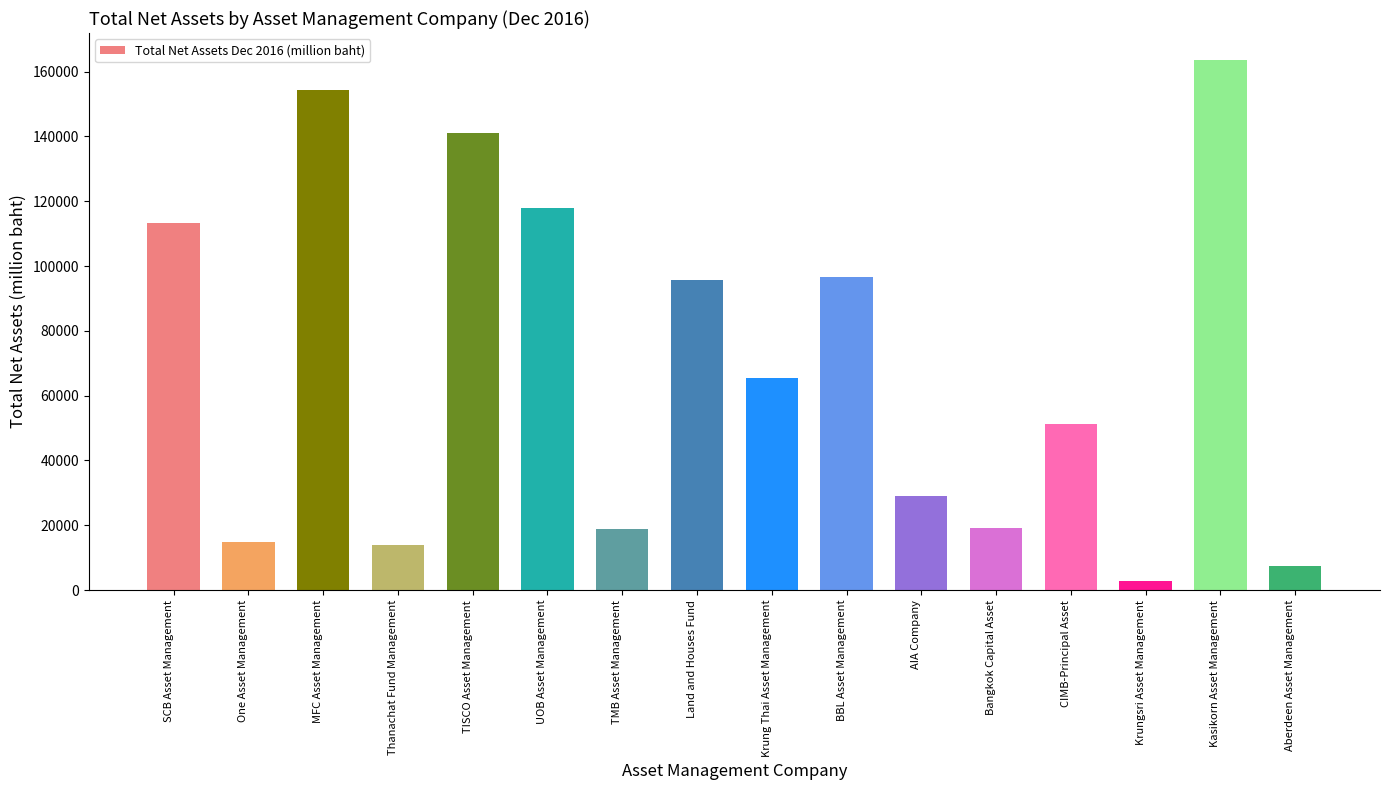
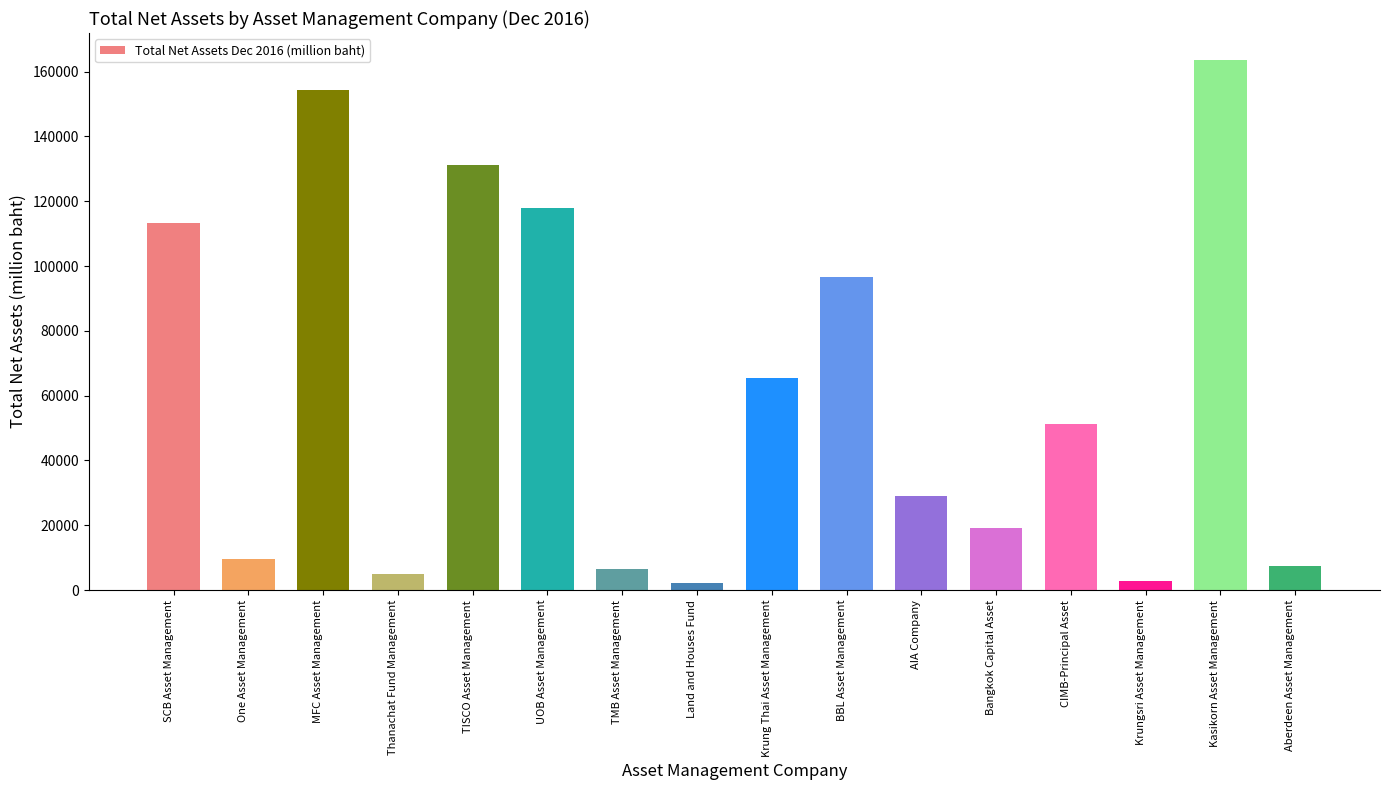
One Asset Management: 15000 -> 9000
Thanachat Fund Management: 14000 -> 5000
TISCO Asset Management: 141000 -> 131000
TMB Asset Management: 19000 -> 6000
Land and Houses Fund: 96000 -> 2000
